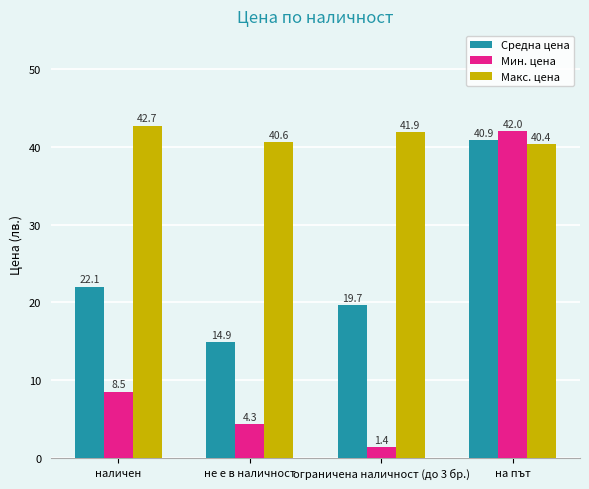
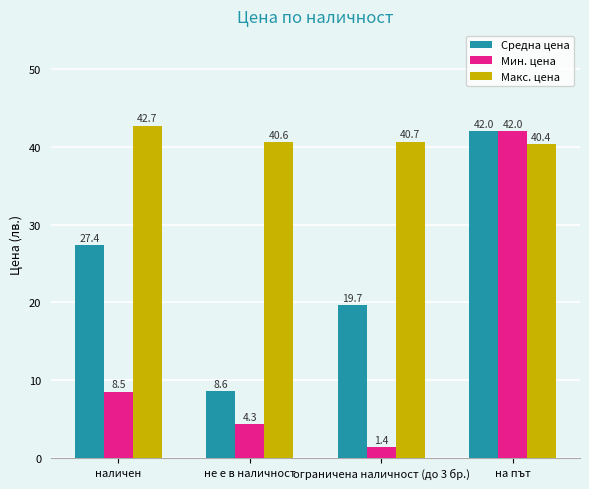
Средна цена, наличен: 22.1 -> 27.4
Средна цена, не е в наличност: 14.9 -> 8.6
Макс. цена, ограничена наличност (до 3 бр.): 41.9 -> 40.7
Средна цена, на път: 40.9 -> 42.0
